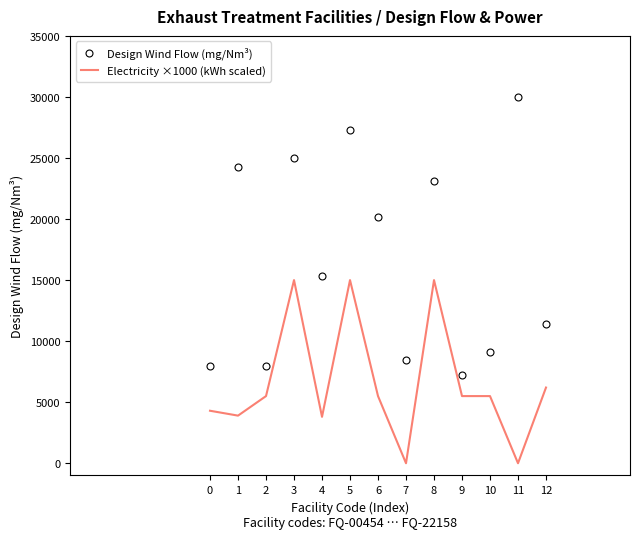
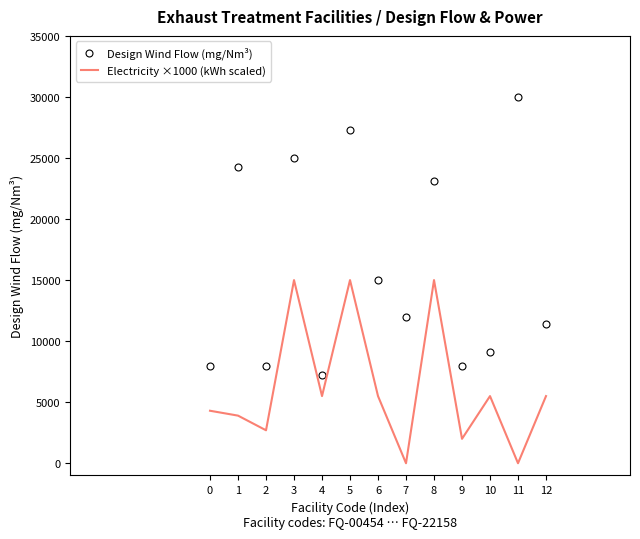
Electricity ×1000 (kWh scaled), 2: 5500 -> 2700
Design Wind Flow (mg/Nm³), 4: 15300 -> 7200
Electricity ×1000 (kWh scaled), 4: 3800 -> 5500
Design Wind Flow (mg/Nm³), 6: 20200 -> 15000
Design Wind Flow (mg/Nm³), 7: 8500 -> 12000
Design Wind Flow (mg/Nm³), 9: 7200 -> 8000
Electricity ×1000 (kWh scaled), 9: 5500 -> 2000
Electricity ×1000 (kWh scaled), 12: 6200 -> 5500
